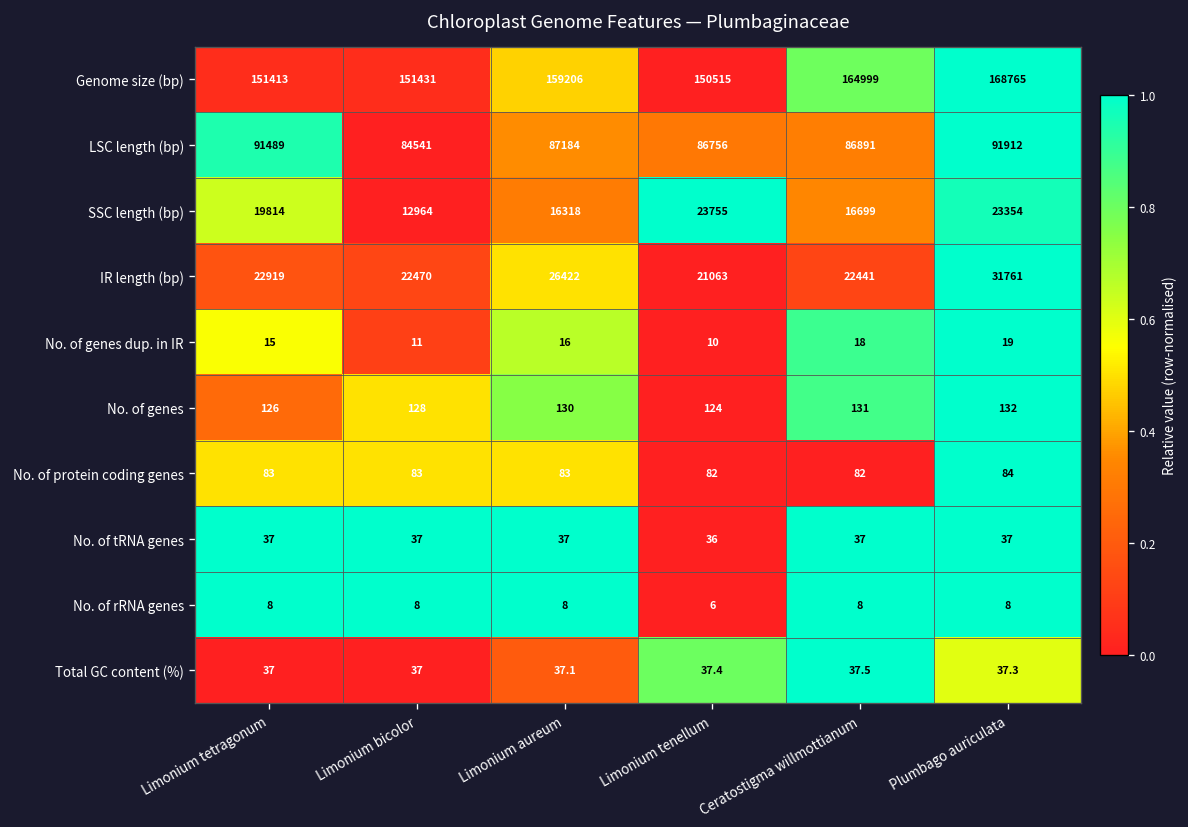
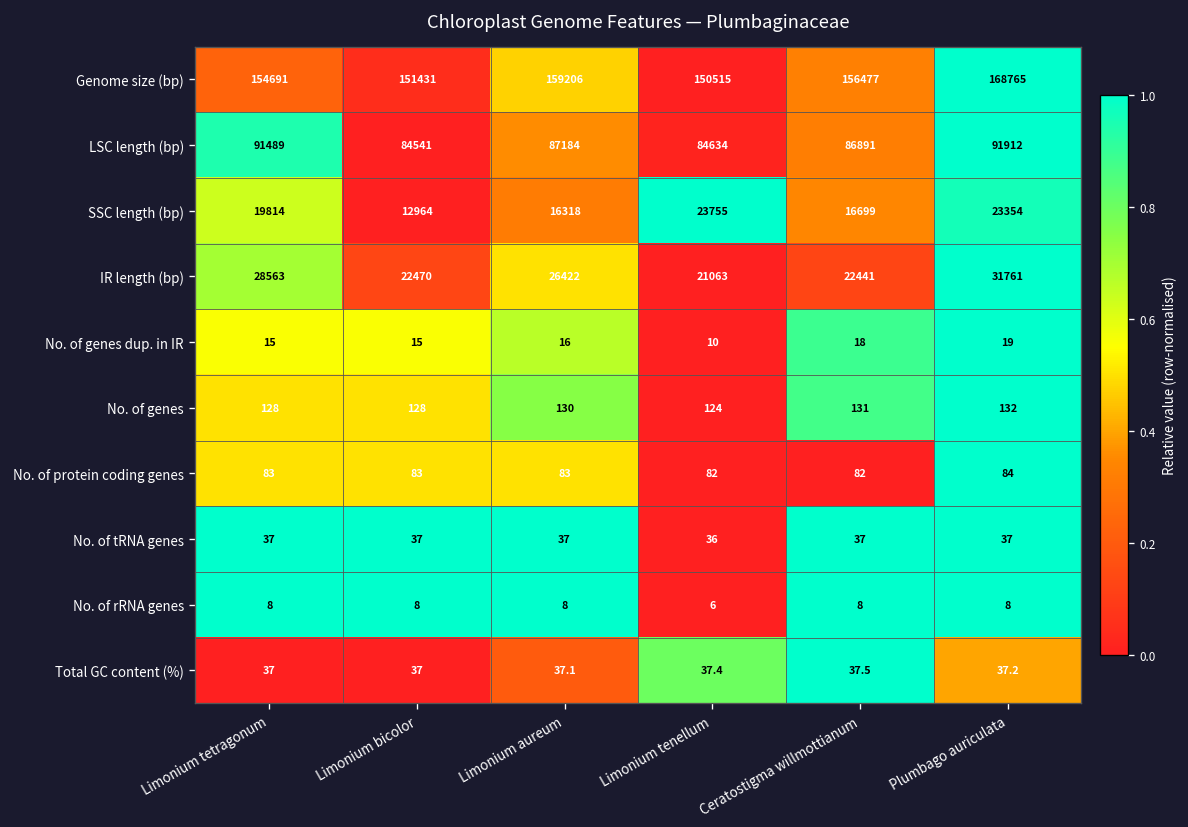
Genome size (bp), Limonium tetragonum: 151413 -> 154691
Genome size (bp), Ceratostigma willmottianum: 164999 -> 156477
LSC length (bp), Limonium tenellum: 86756 -> 84634
IR length (bp), Limonium tetragonum: 22919 -> 28563
No. of genes dup. in IR, Limonium bicolor: 11 -> 15
No. of genes, Limonium tetragonum: 126 -> 128
Total GC content (%), Plumbago auriculata: 37.3 -> 37.2
